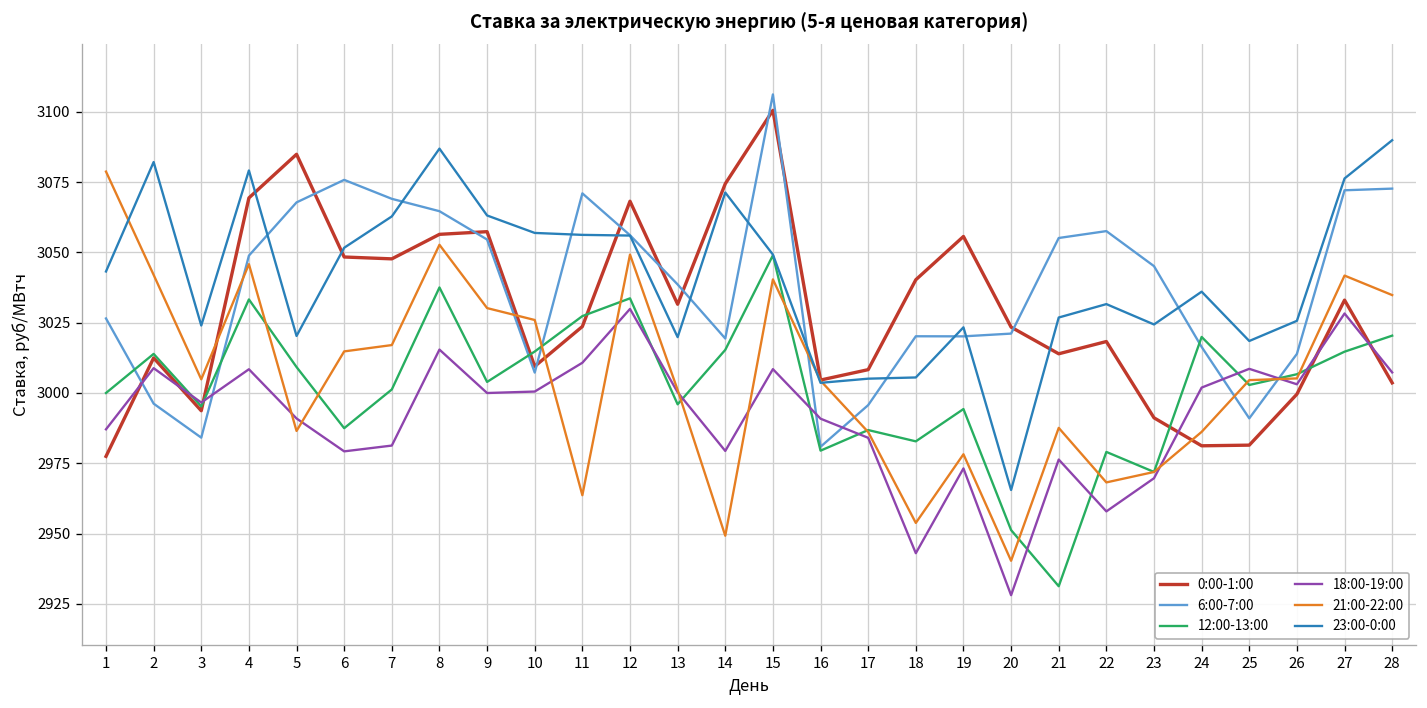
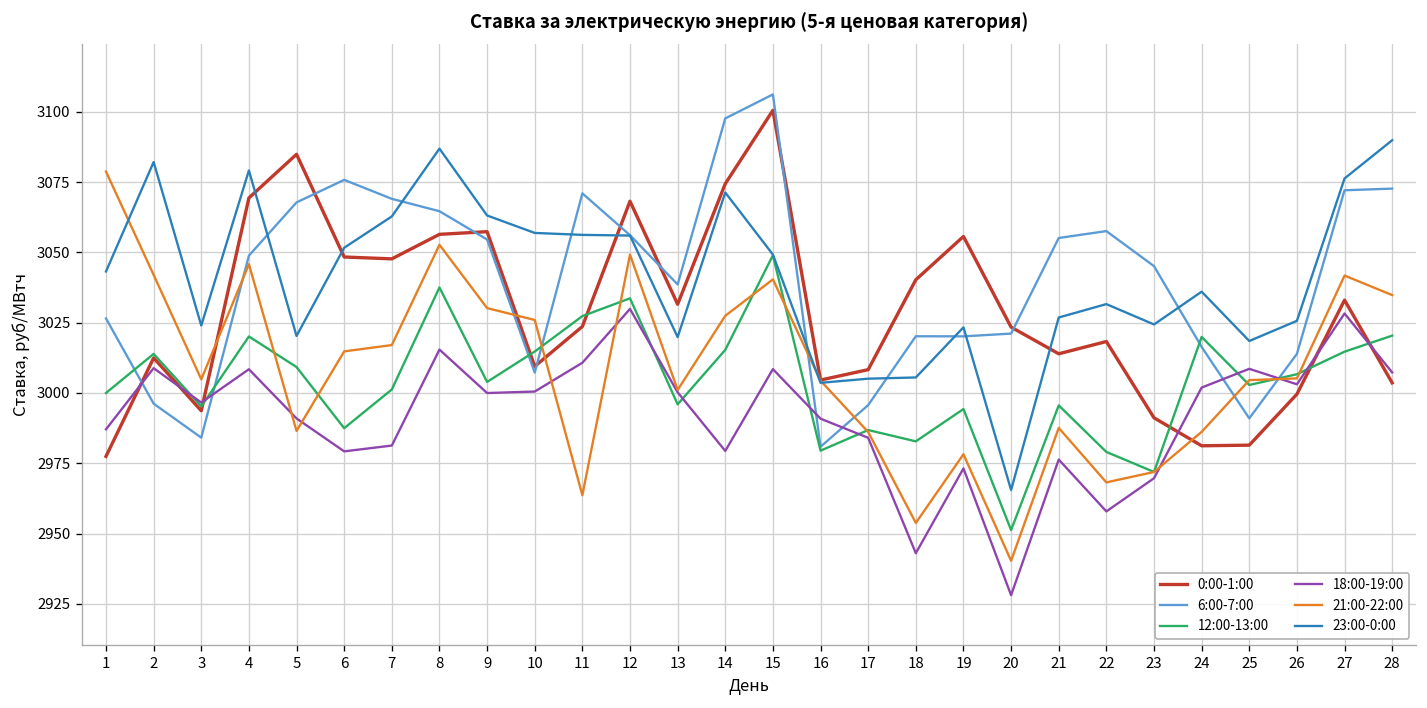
12:00-13:00, 4: 3033 -> 3020
6:00-7:00, 14: 3019 -> 3098
21:00-22:00, 14: 2949 -> 3027
12:00-13:00, 21: 2931 -> 2996
